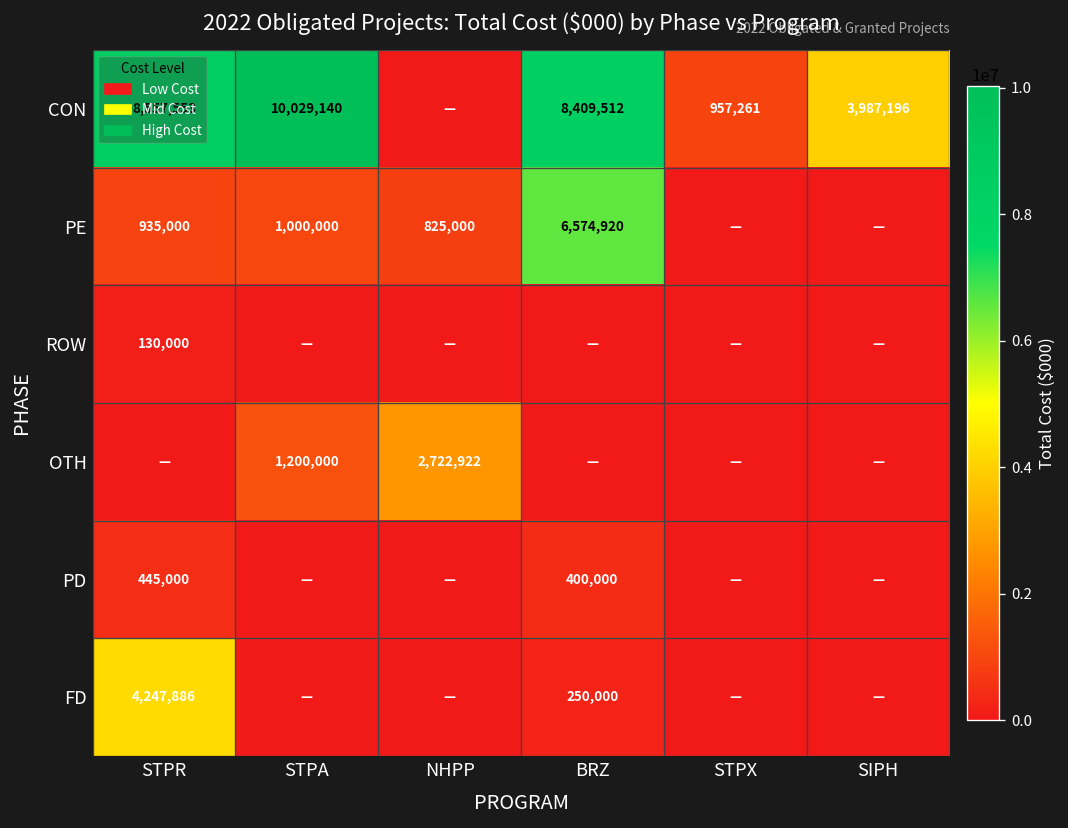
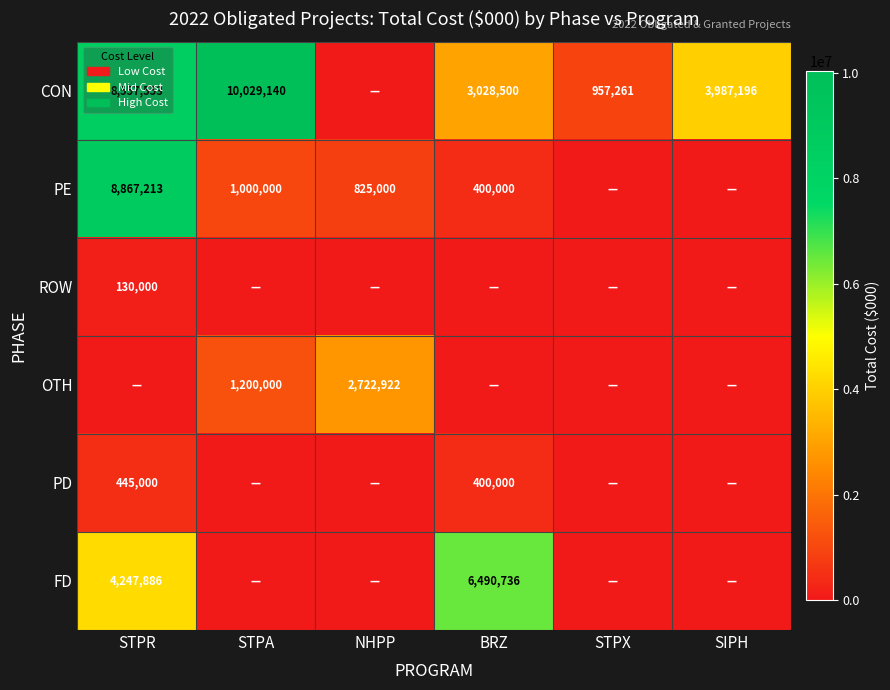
CON, BRZ: 8,409,512 -> 3,028,500
PE, STPR: 935,000 -> 8,867,213
PE, BRZ: 6,574,920 -> 400,000
FD, BRZ: 250,000 -> 6,490,736
